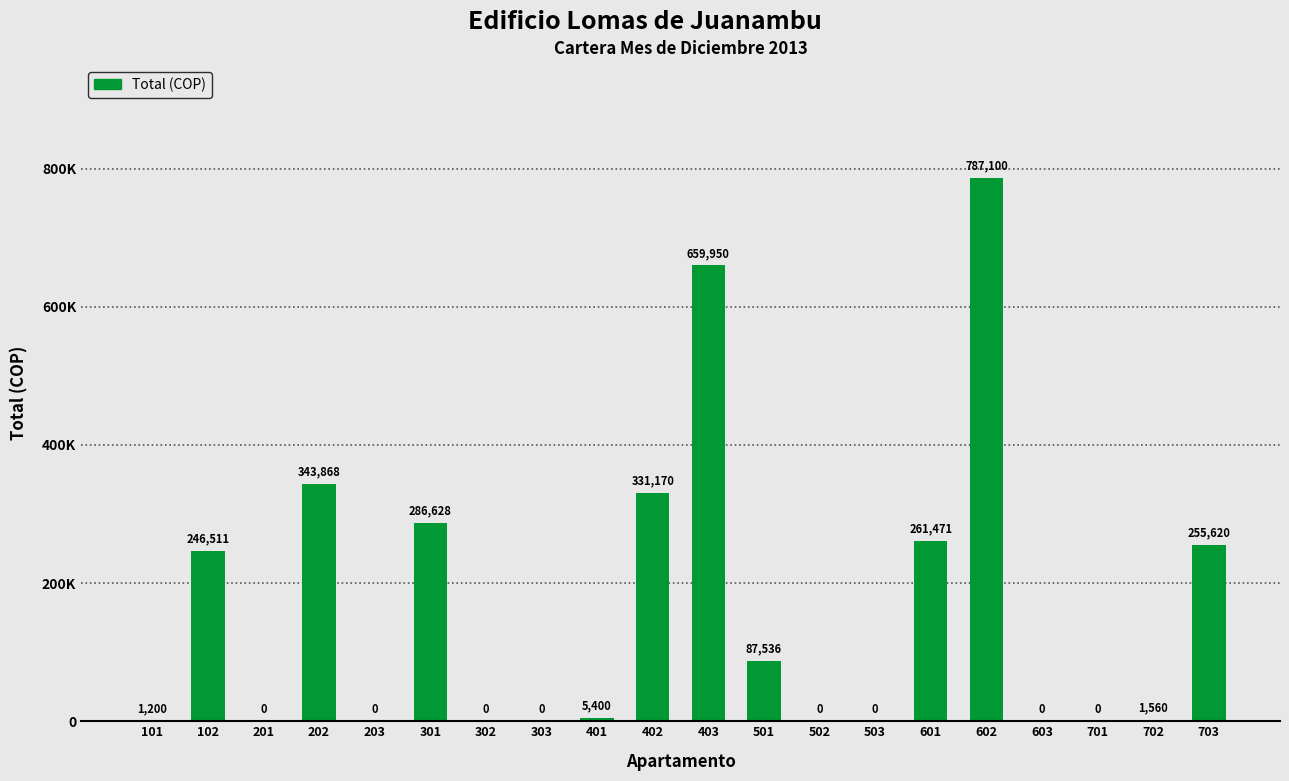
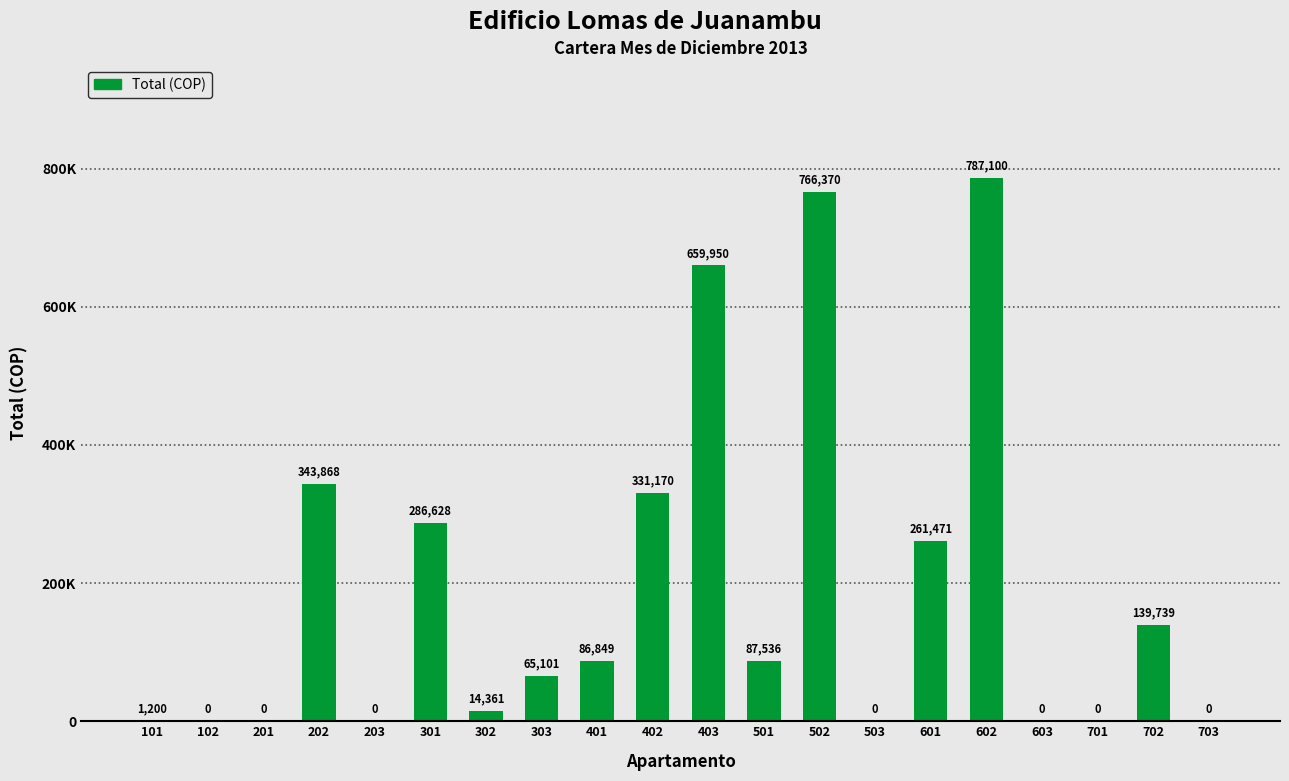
102: 246,511 -> 0
302: 0 -> 14,361
303: 0 -> 65,101
401: 5,400 -> 86,849
502: 0 -> 766,370
702: 1,560 -> 139,739
703: 255,620 -> 0
